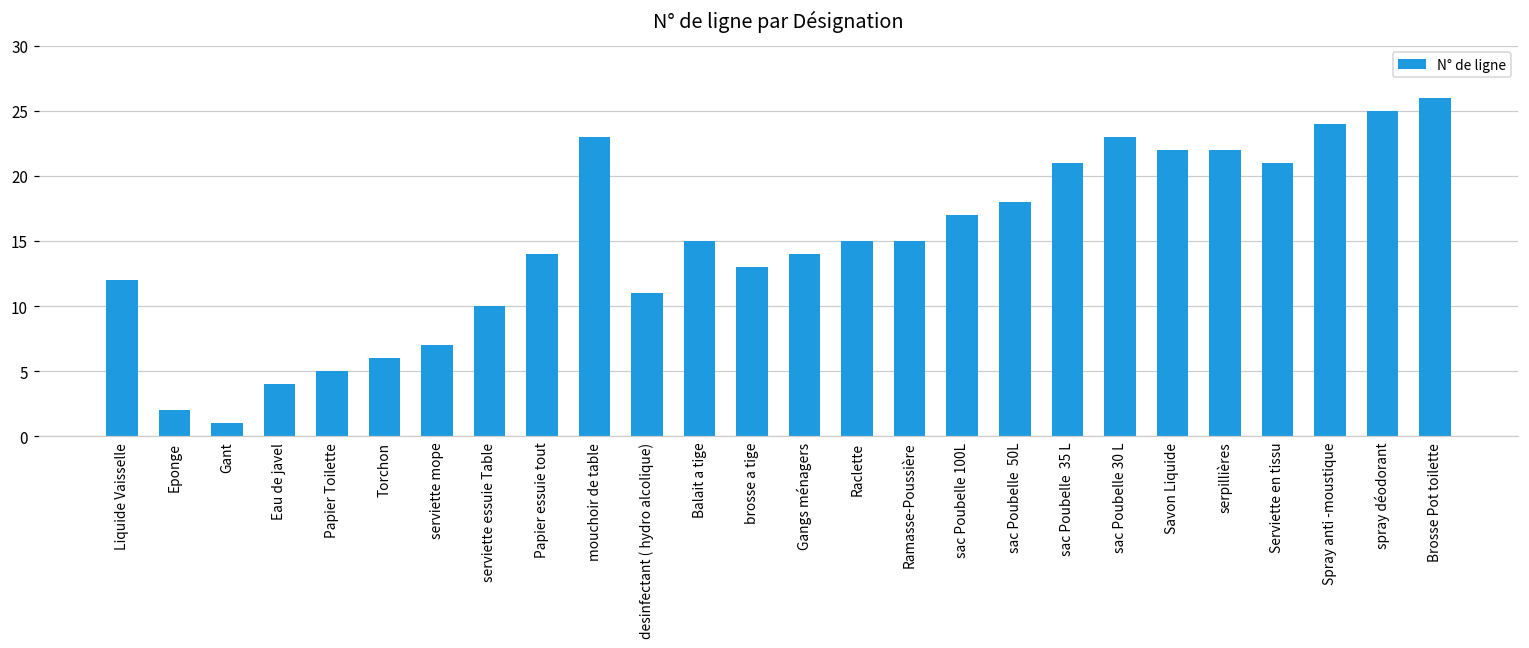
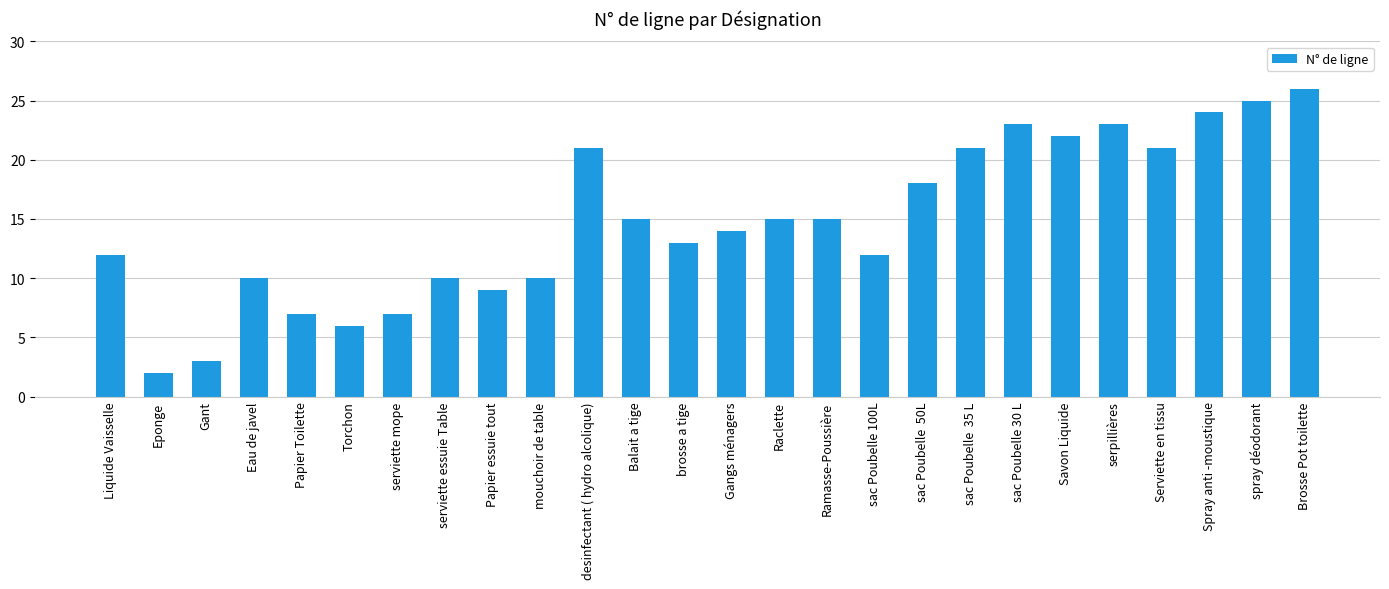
Gant: 1 -> 3
Eau de javel: 4 -> 10
Papier Toilette: 5 -> 7
Papier essuie tout: 14 -> 9
mouchoir de table: 23 -> 10
desinfectant ( hydro alcolique): 11 -> 21
sac Poubelle 100L: 17 -> 12
serpillières: 22 -> 23
